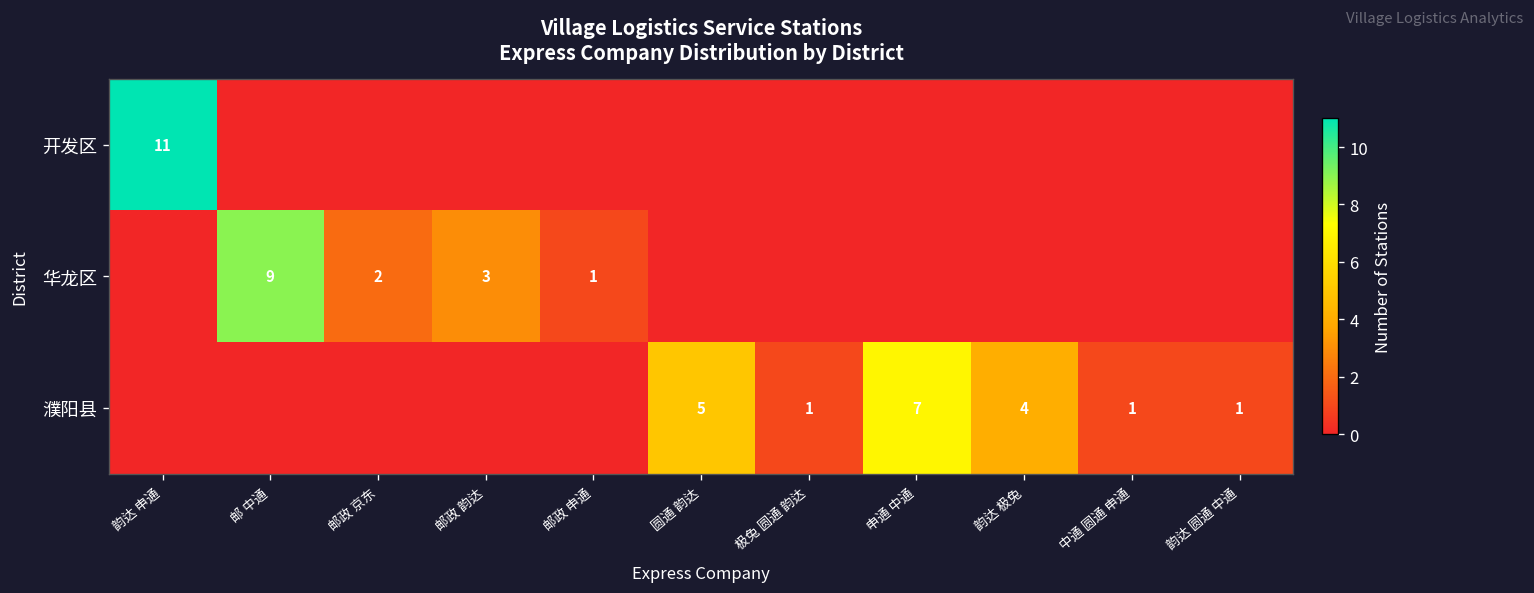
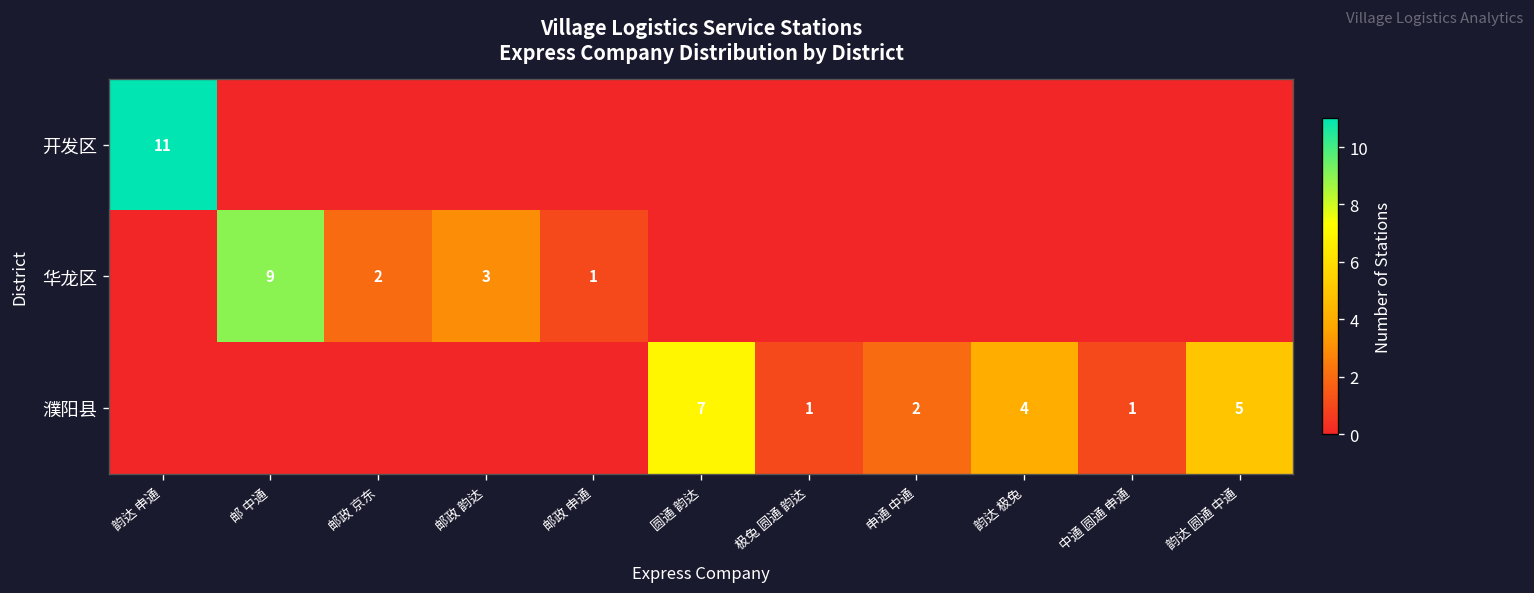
濮阳县, 圆通 韵达: 5 -> 7
濮阳县, 申通 中通: 7 -> 2
濮阳县, 韵达 圆通 中通: 1 -> 5
